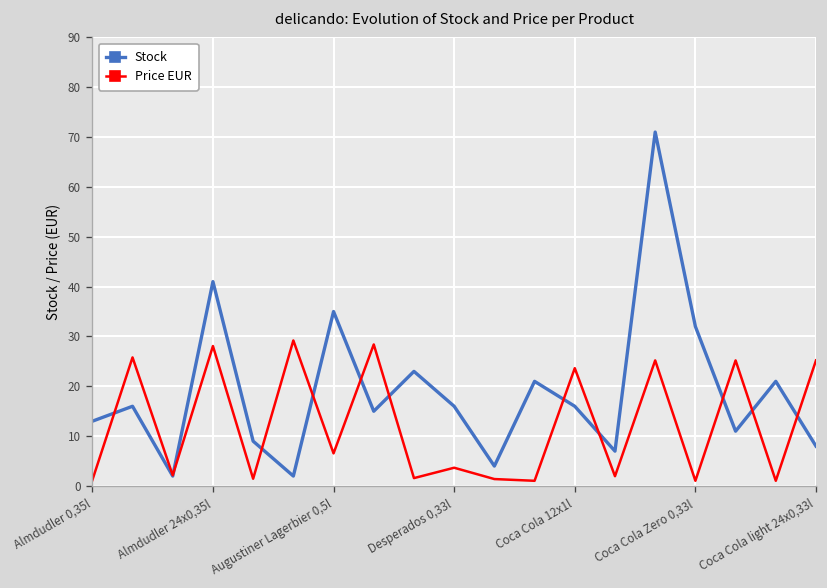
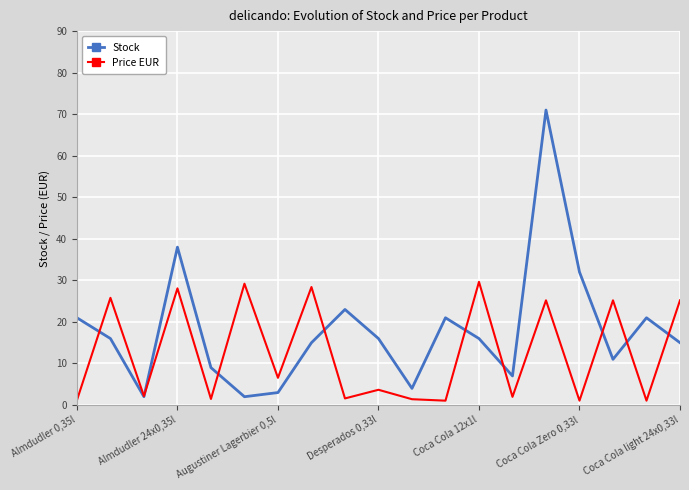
Stock, Almdudler 0,35l: 13 -> 21
Stock, Almdudler 24x0,35l: 41 -> 38
Stock, Augustiner Lagerbier 0,5l: 35 -> 3
Price EUR, Coca Cola 12x1l: 24 -> 30
Stock, Coca Cola light 24x0,33l: 8 -> 15
